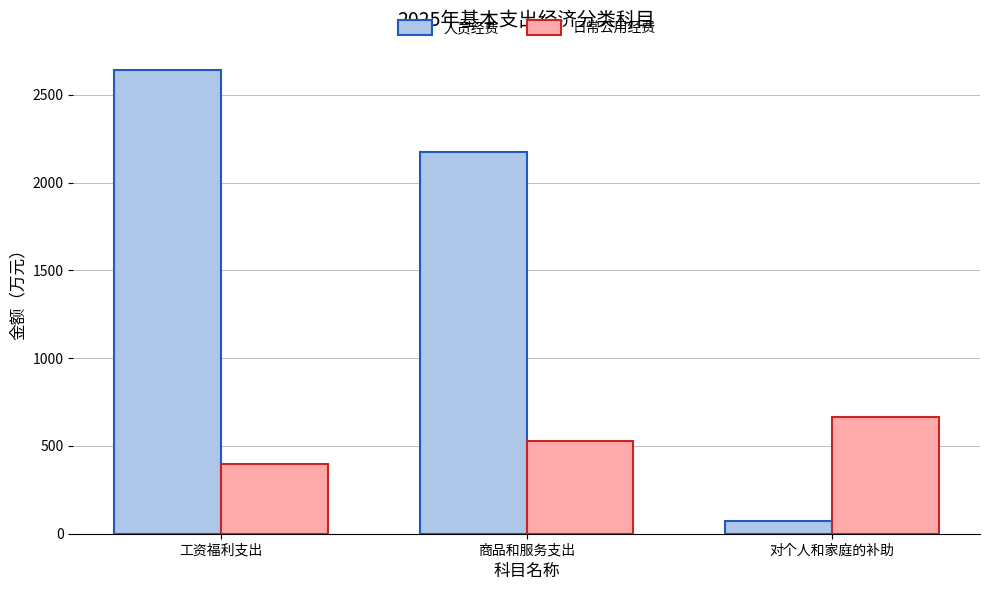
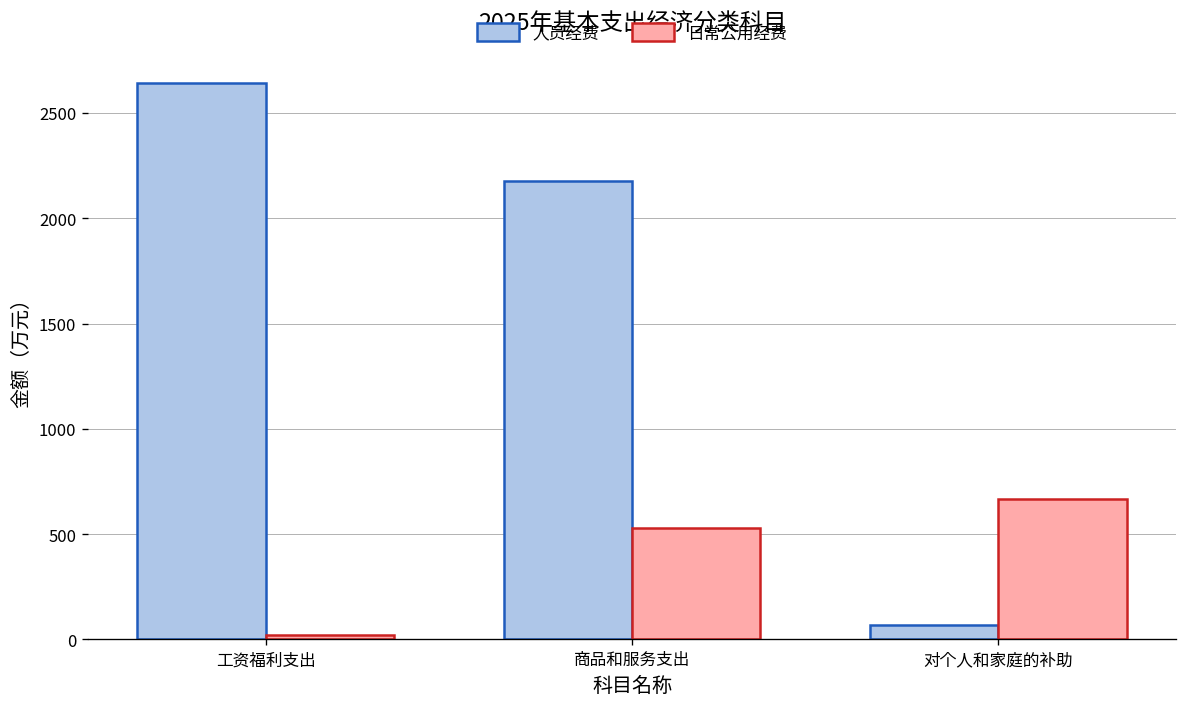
日常公用经费, 工资福利支出: 400 -> 20
